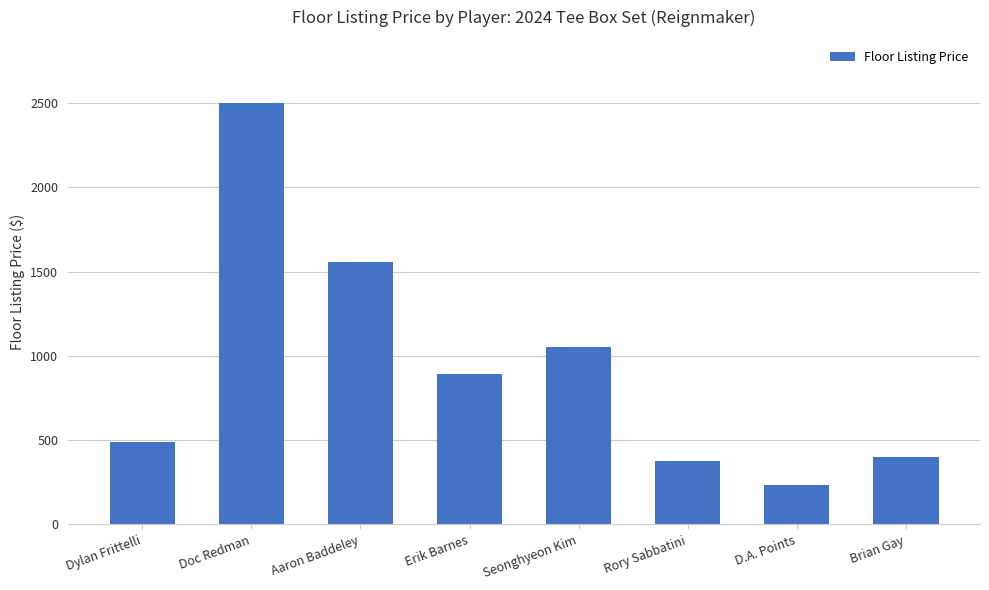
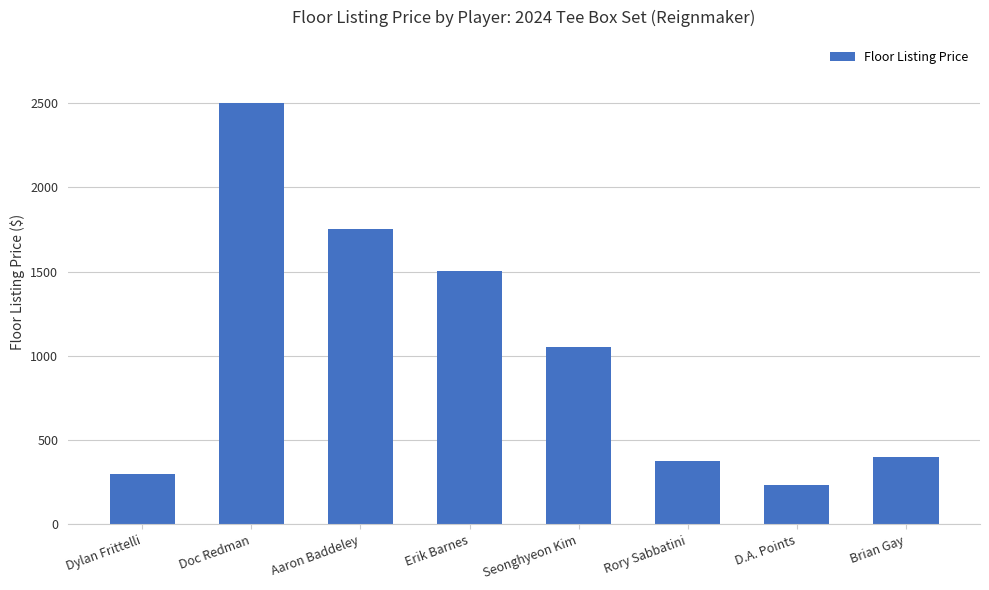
Dylan Frittelli: 490 -> 300
Aaron Baddeley: 1560 -> 1750
Erik Barnes: 890 -> 1510
